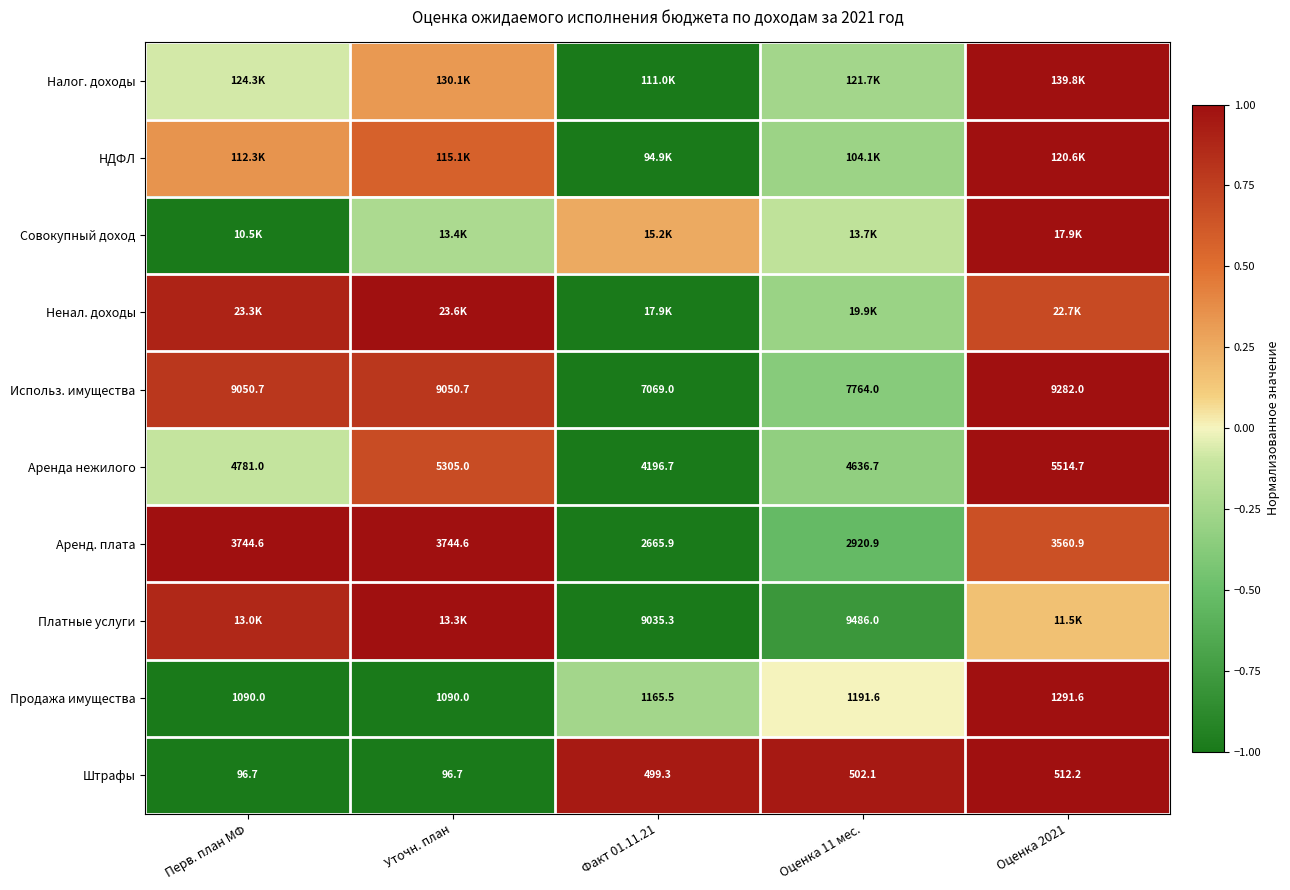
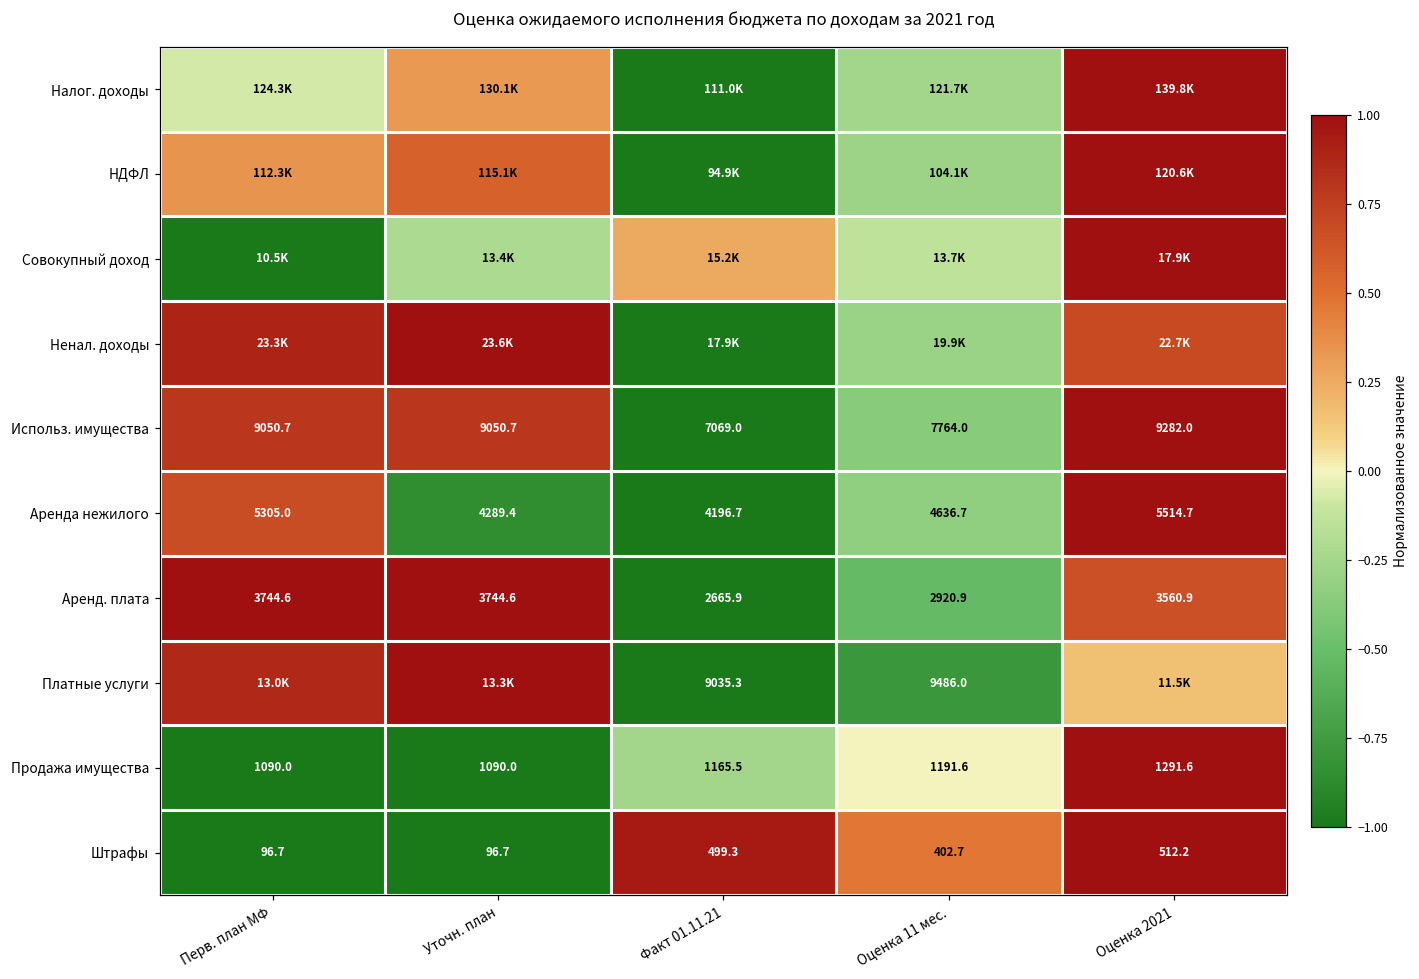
Аренда нежилого, Перв. план МФ: 4781.0 -> 5305.0
Аренда нежилого, Уточн. план: 5305.0 -> 4289.4
Штрафы, Оценка 11 мес.: 502.1 -> 402.7
